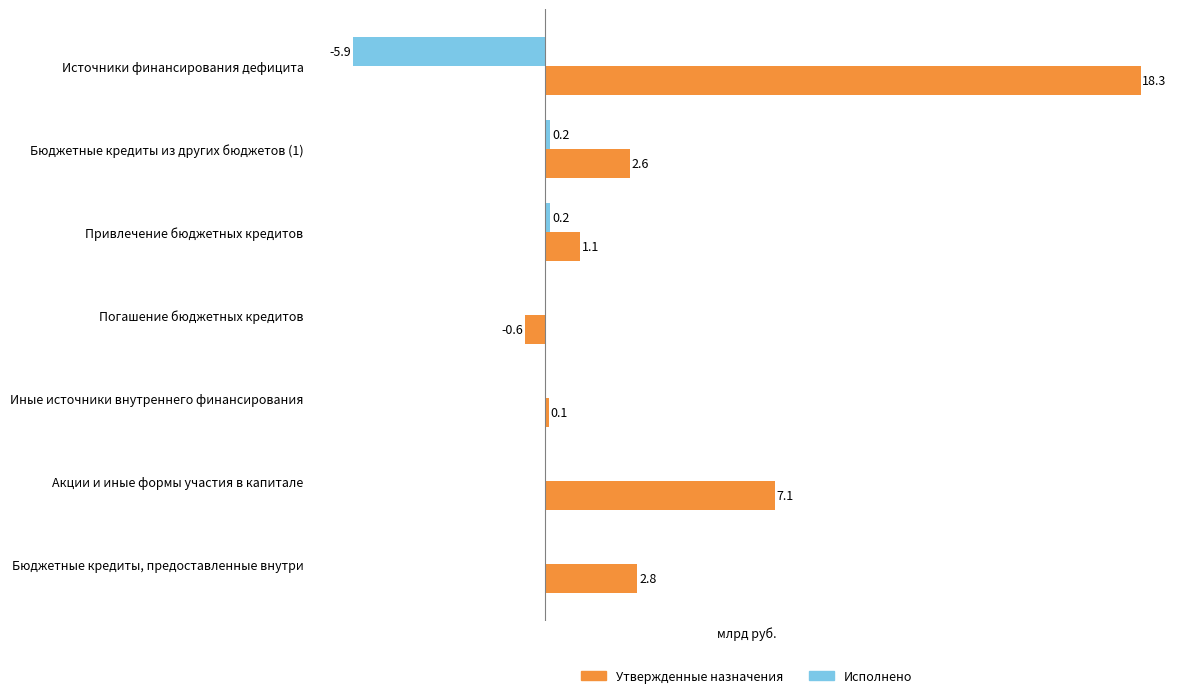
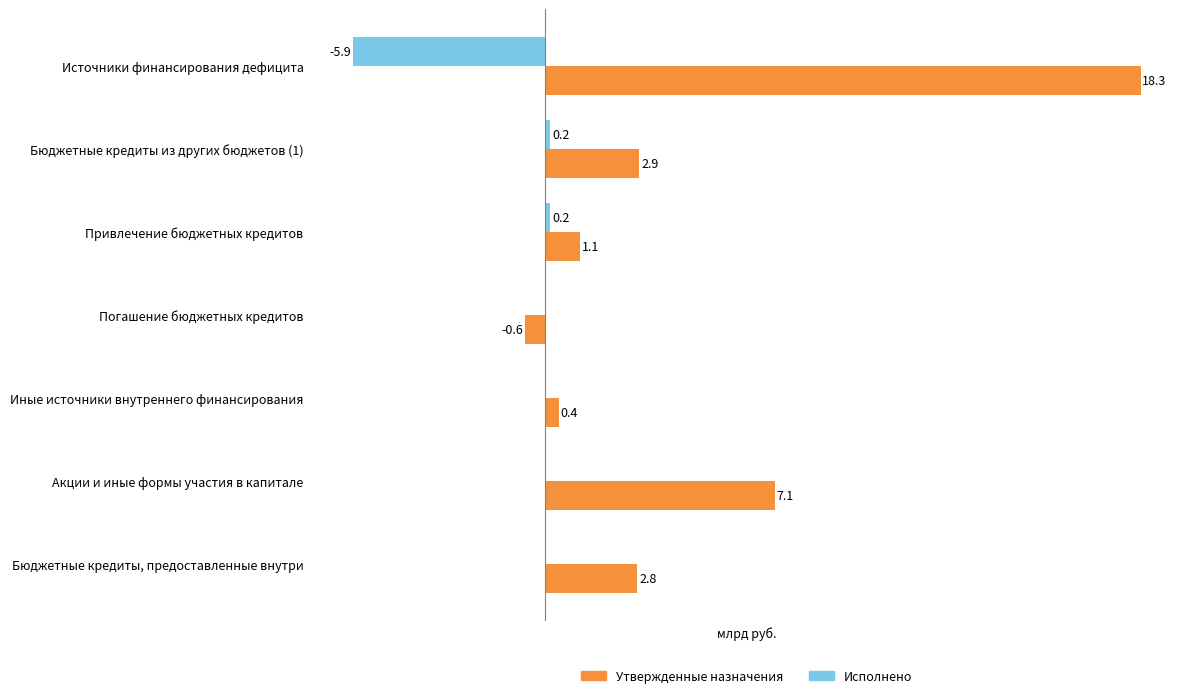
Утвержденные назначения, Бюджетные кредиты из других бюджетов (1): 2.6 -> 2.9
Утвержденные назначения, Иные источники внутреннего финансирования: 0.1 -> 0.4
